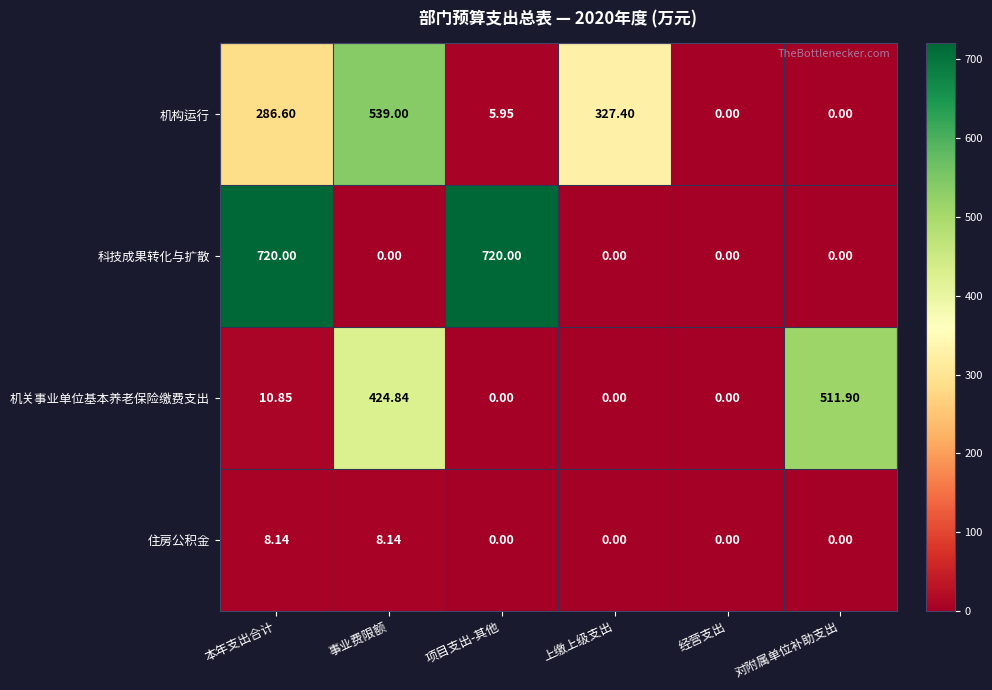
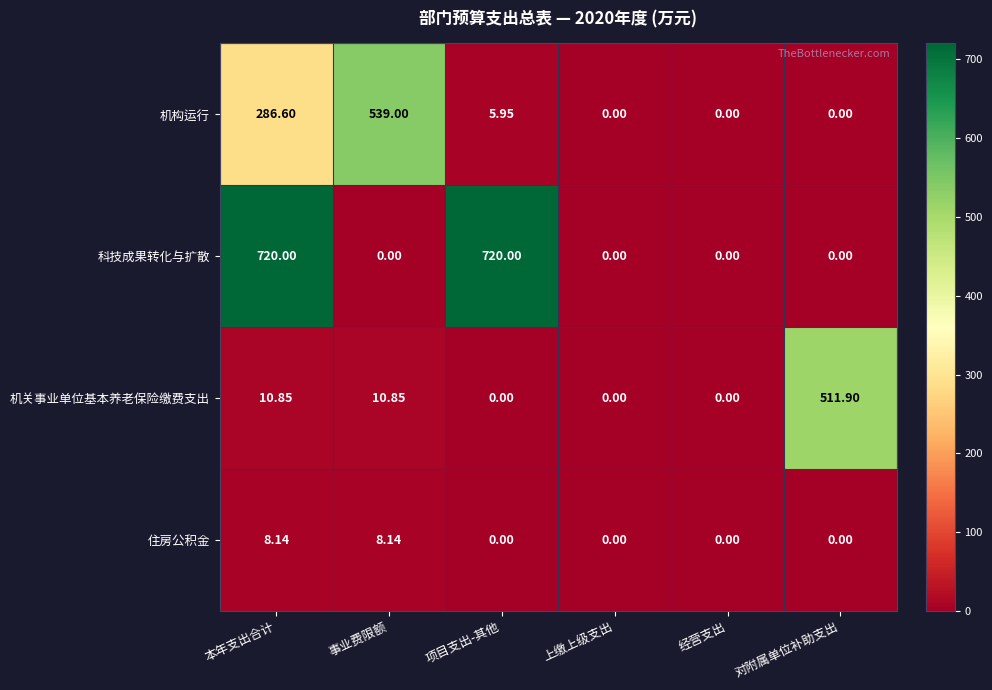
机构运行, 上缴上级支出: 327.40 -> 0.00
机关事业单位基本养老保险缴费支出, 事业费限额: 424.84 -> 10.85
